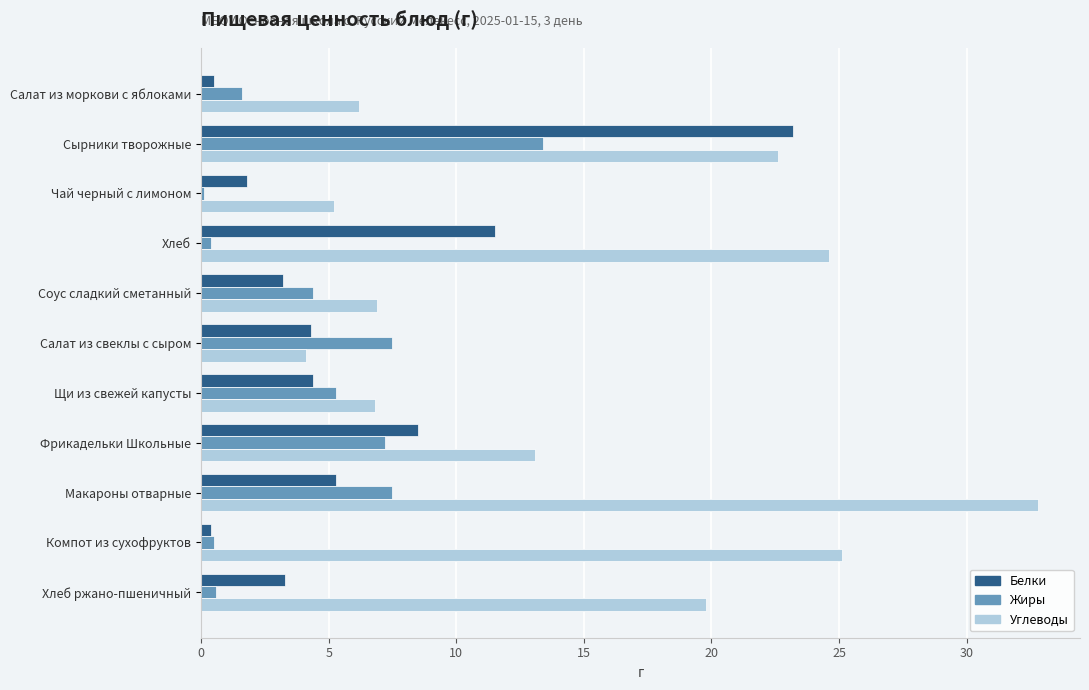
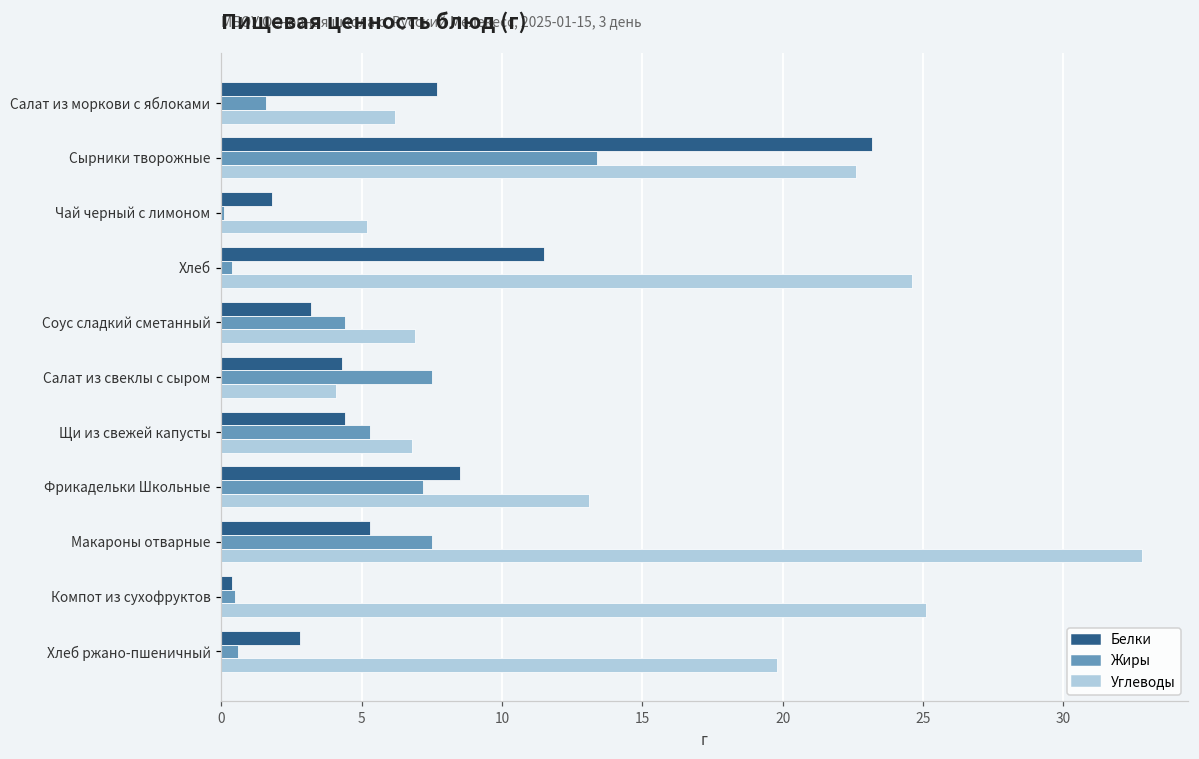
Белки, Салат из моркови с яблоками: 0.5 -> 7.7
Белки, Хлеб ржано-пшеничный: 3.3 -> 2.8
